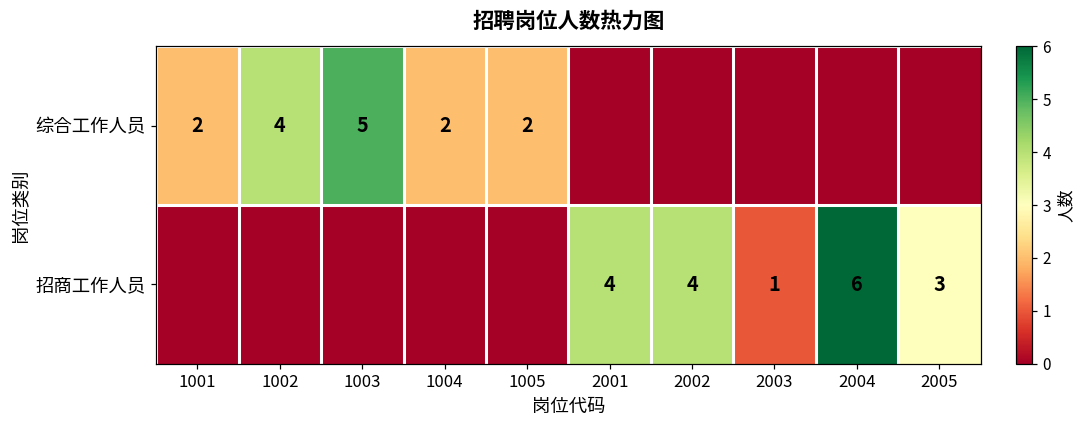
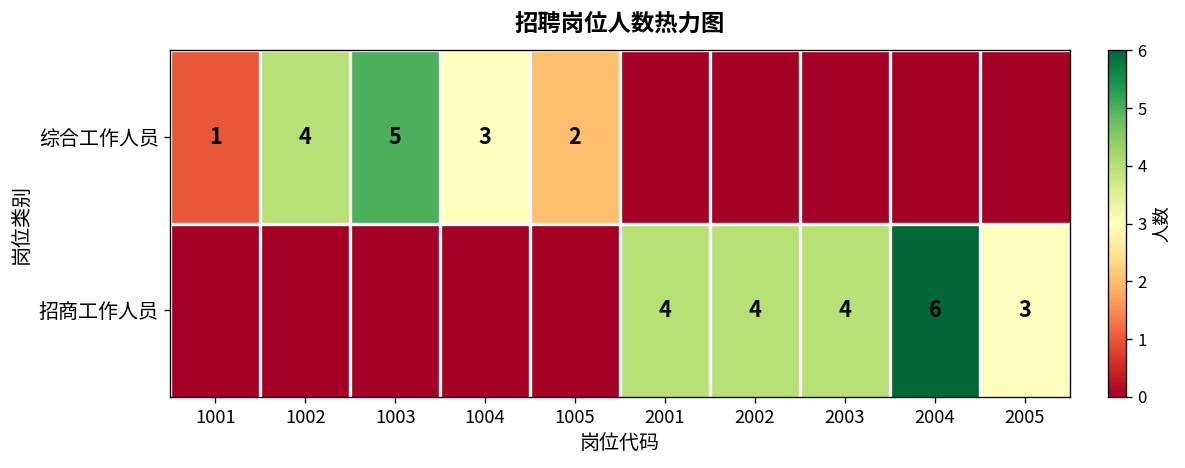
综合工作人员, 1001: 2 -> 1
综合工作人员, 1004: 2 -> 3
招商工作人员, 2003: 1 -> 4
